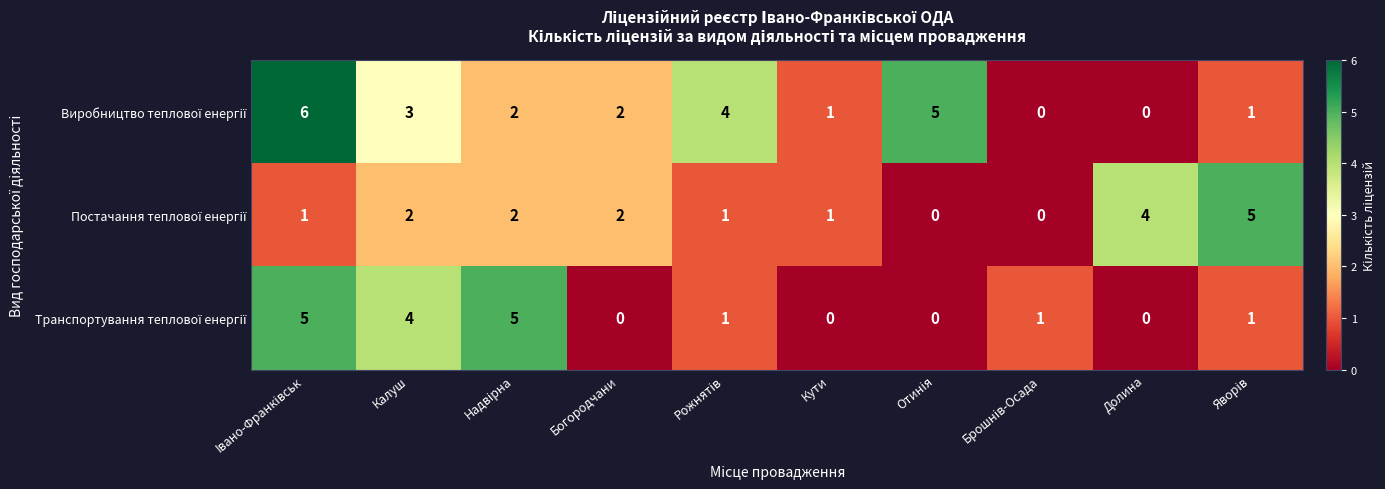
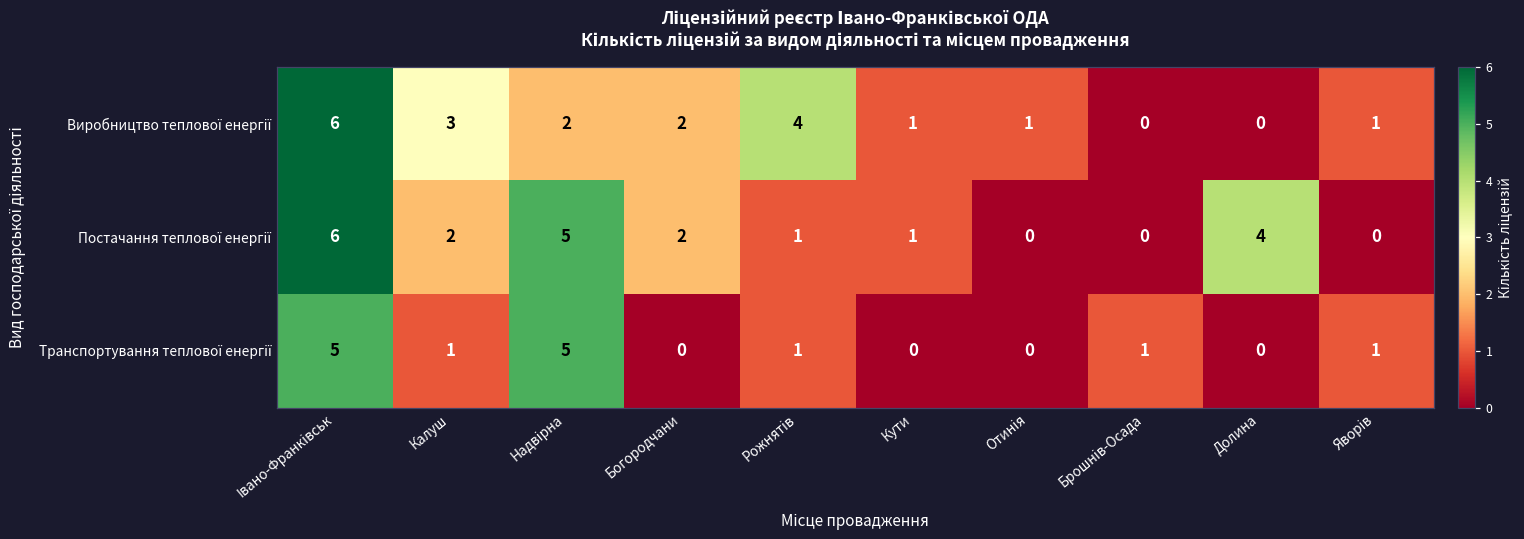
Виробництво теплової енергії, Отинія: 5 -> 1
Постачання теплової енергії, Івано-Франківськ: 1 -> 6
Постачання теплової енергії, Надвірна: 2 -> 5
Постачання теплової енергії, Яворів: 5 -> 0
Транспортування теплової енергії, Калуш: 4 -> 1
